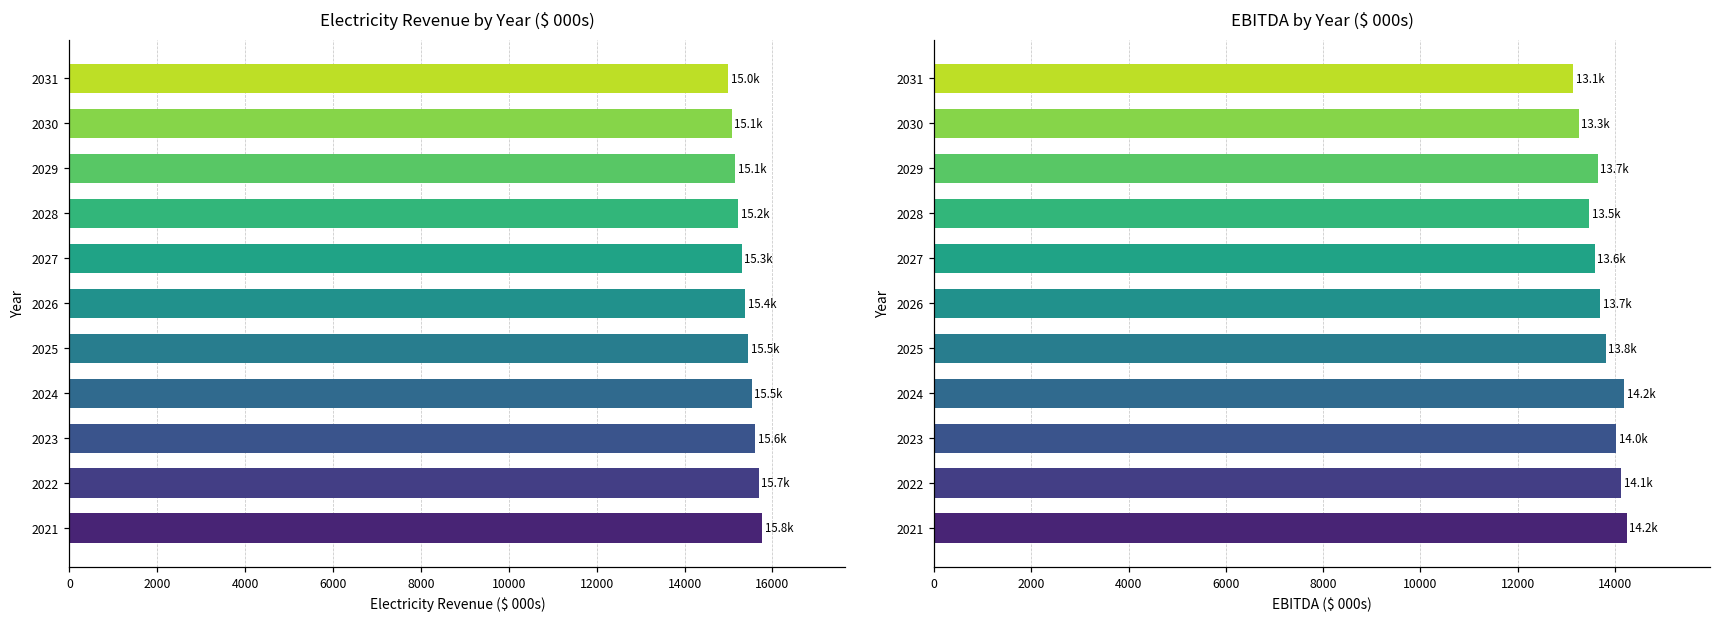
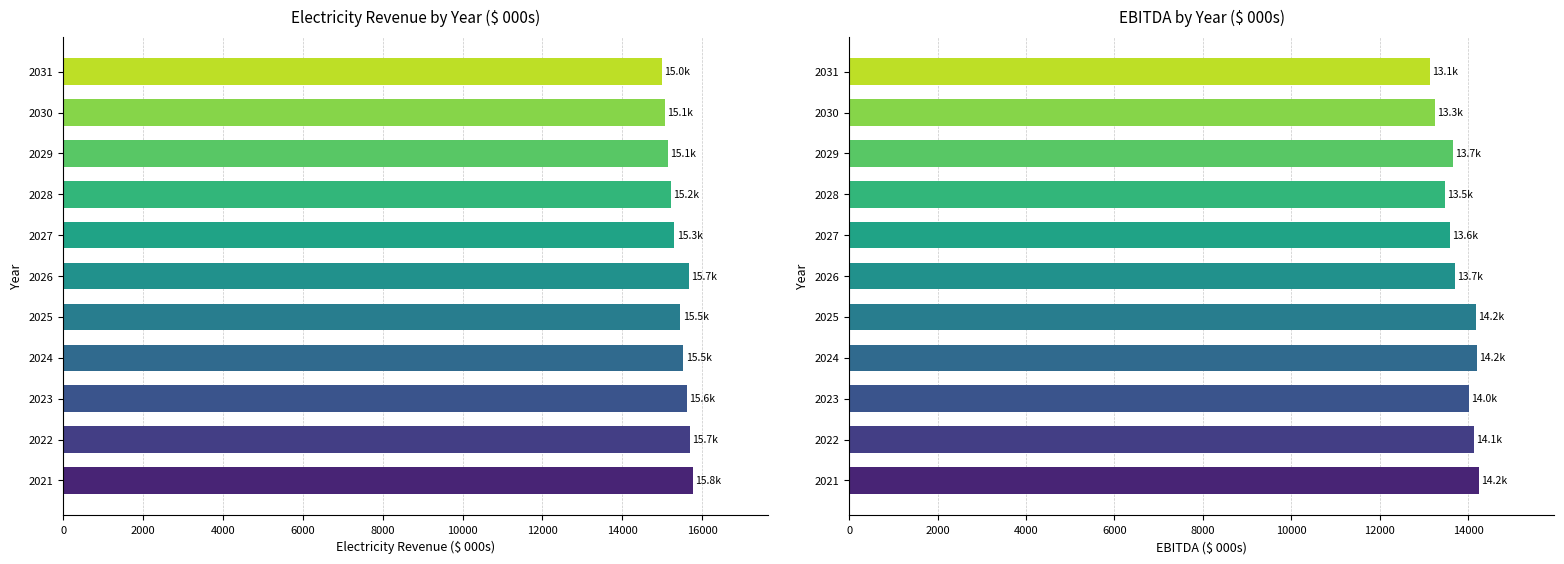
Electricity Revenue by Year ($ 000s), 2026: 15.4k -> 15.7k
EBITDA by Year ($ 000s), 2025: 13.8k -> 14.2k
